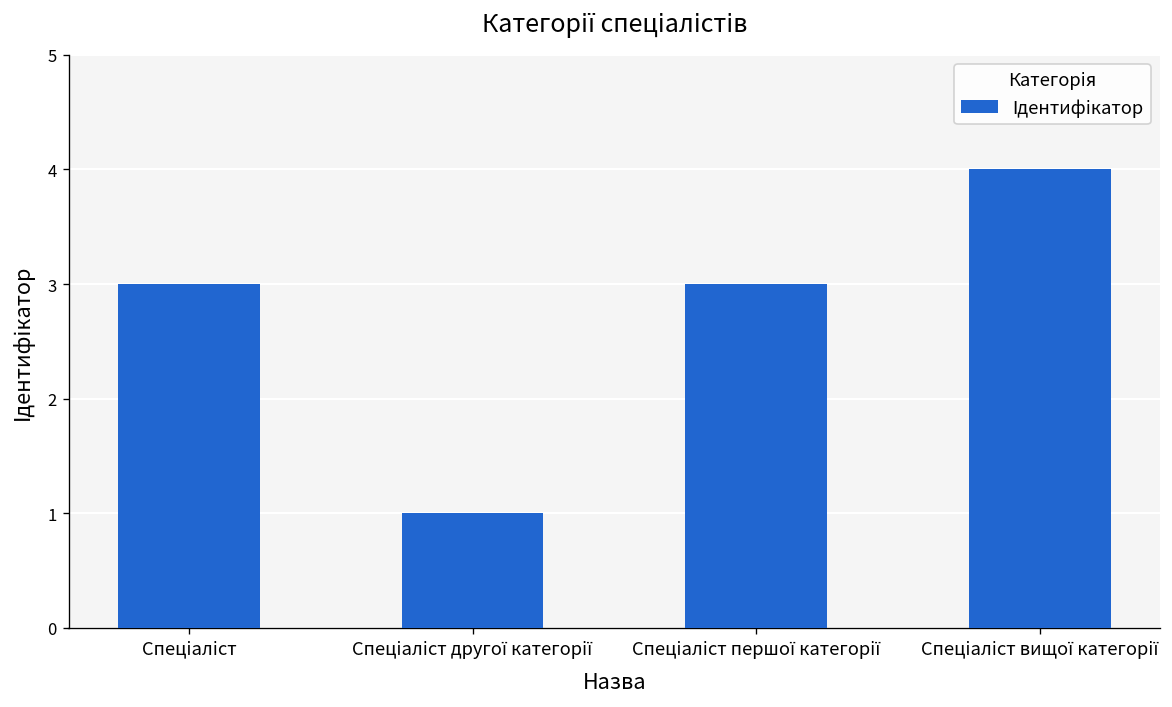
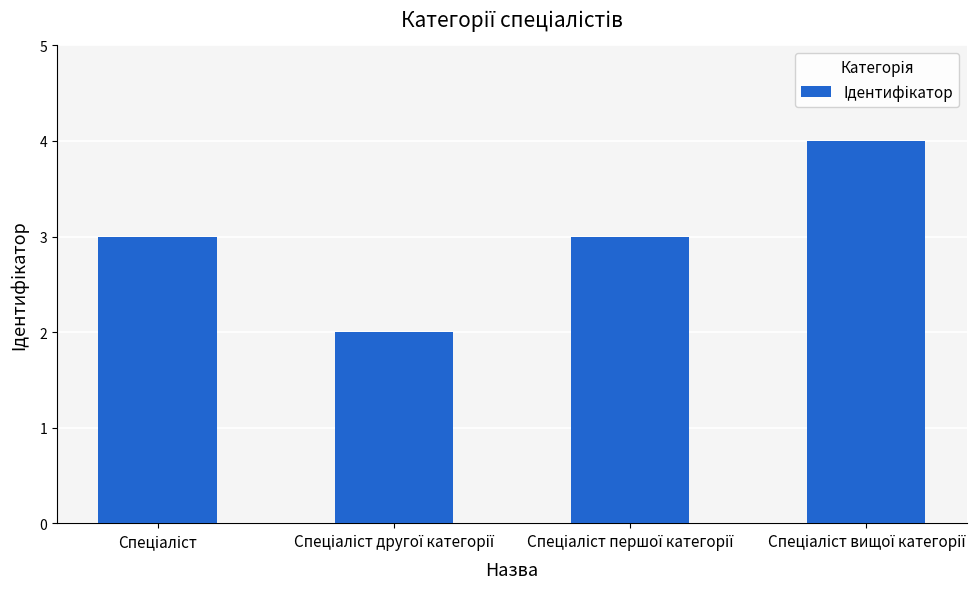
Спеціаліст другої категорії: 1 -> 2
